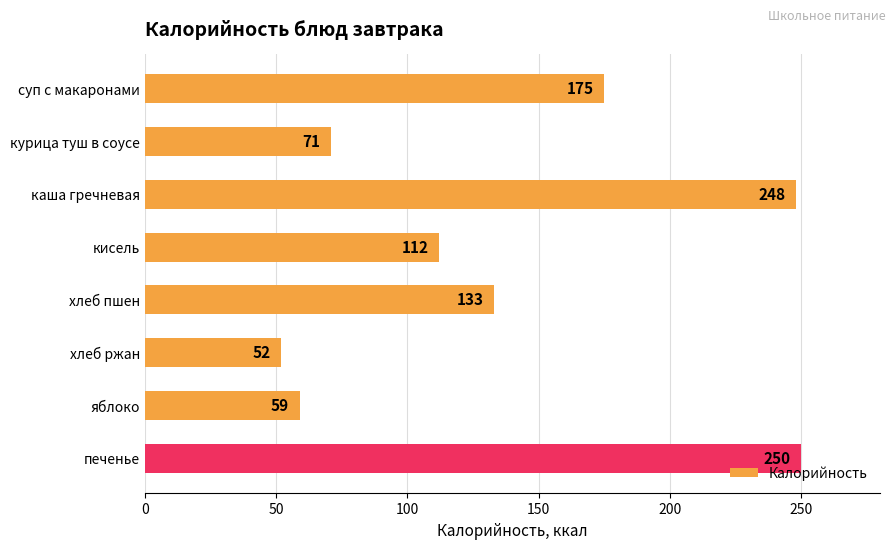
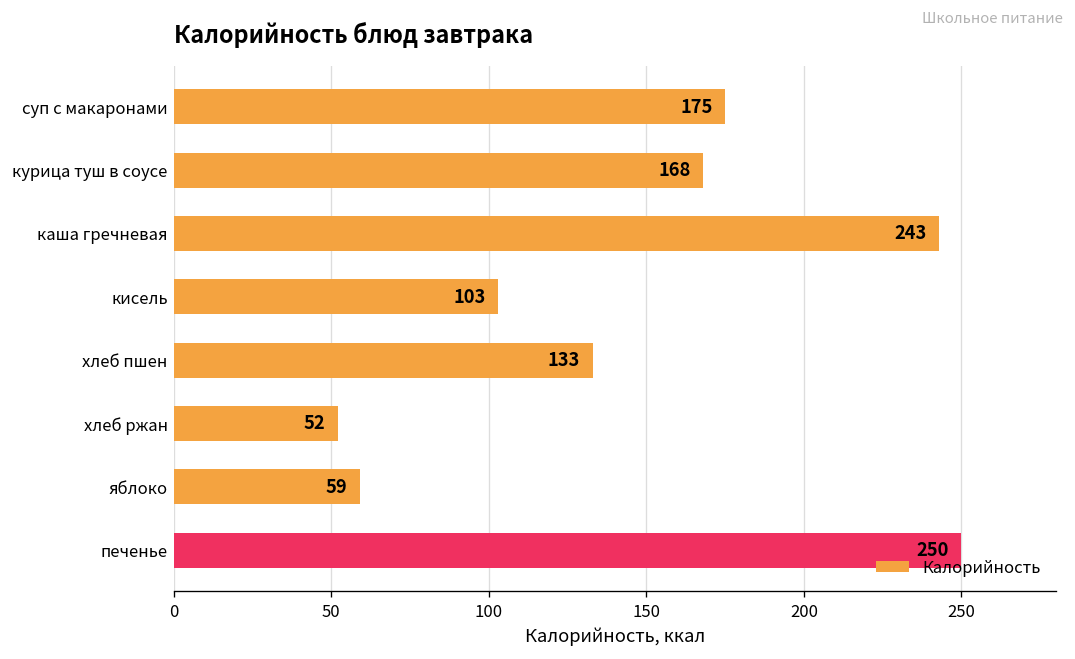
курица туш в соусе: 71 -> 168
каша гречневая: 248 -> 243
кисель: 112 -> 103
